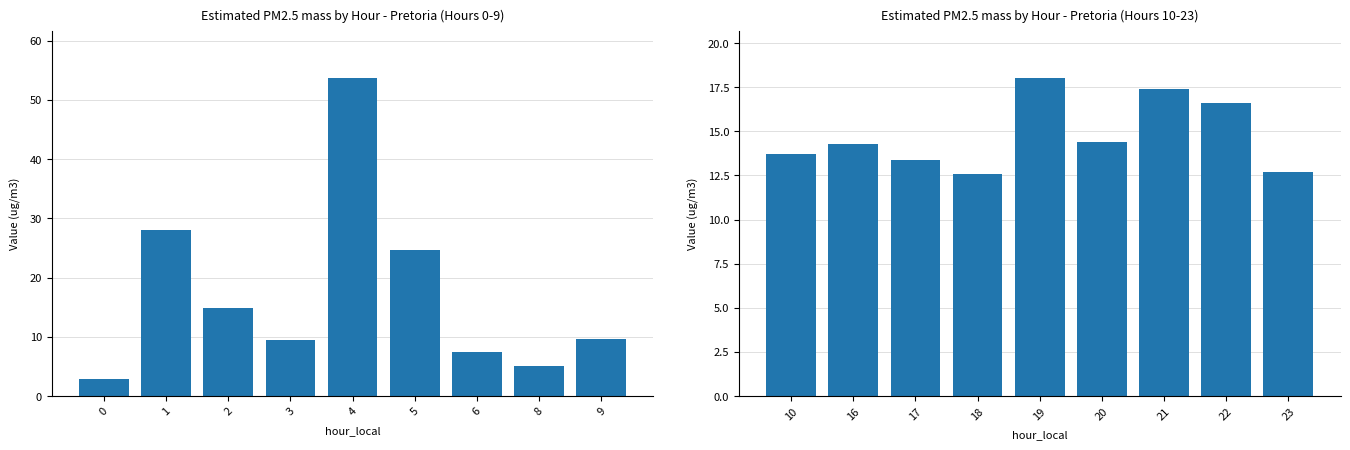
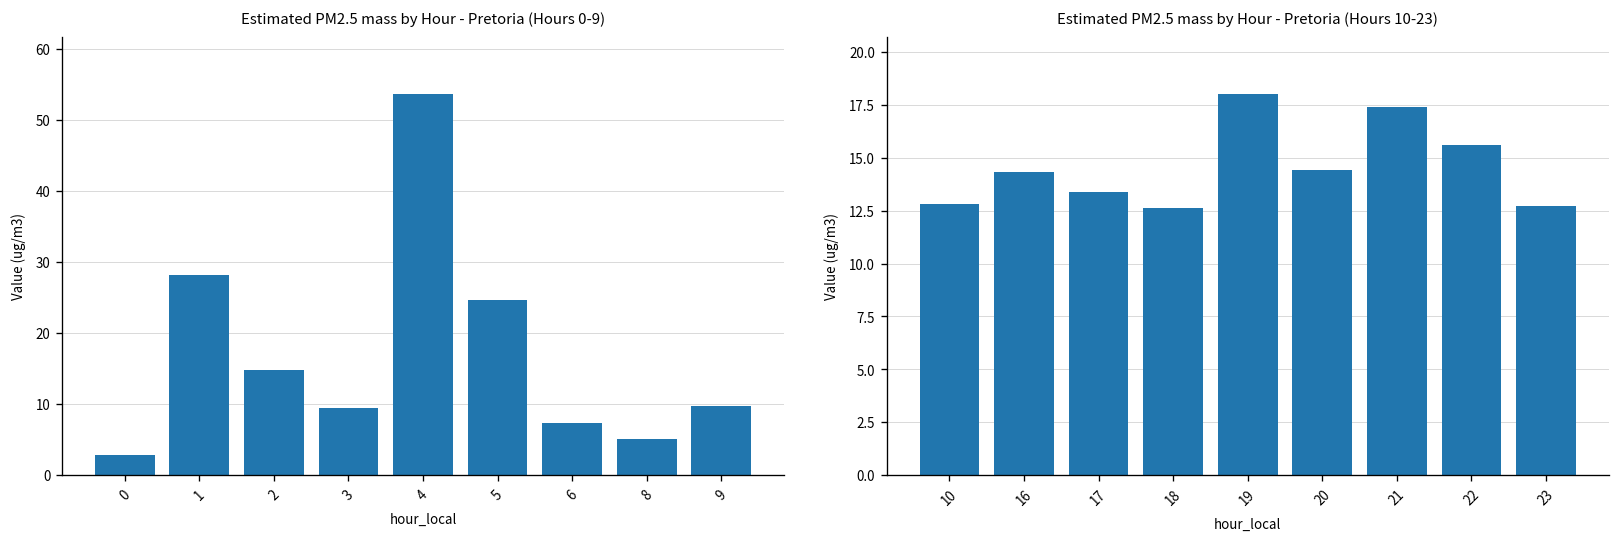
Estimated PM2.5 mass by Hour - Pretoria (Hours 10-23), 10: 13.7 -> 12.8
Estimated PM2.5 mass by Hour - Pretoria (Hours 10-23), 22: 16.6 -> 15.6
